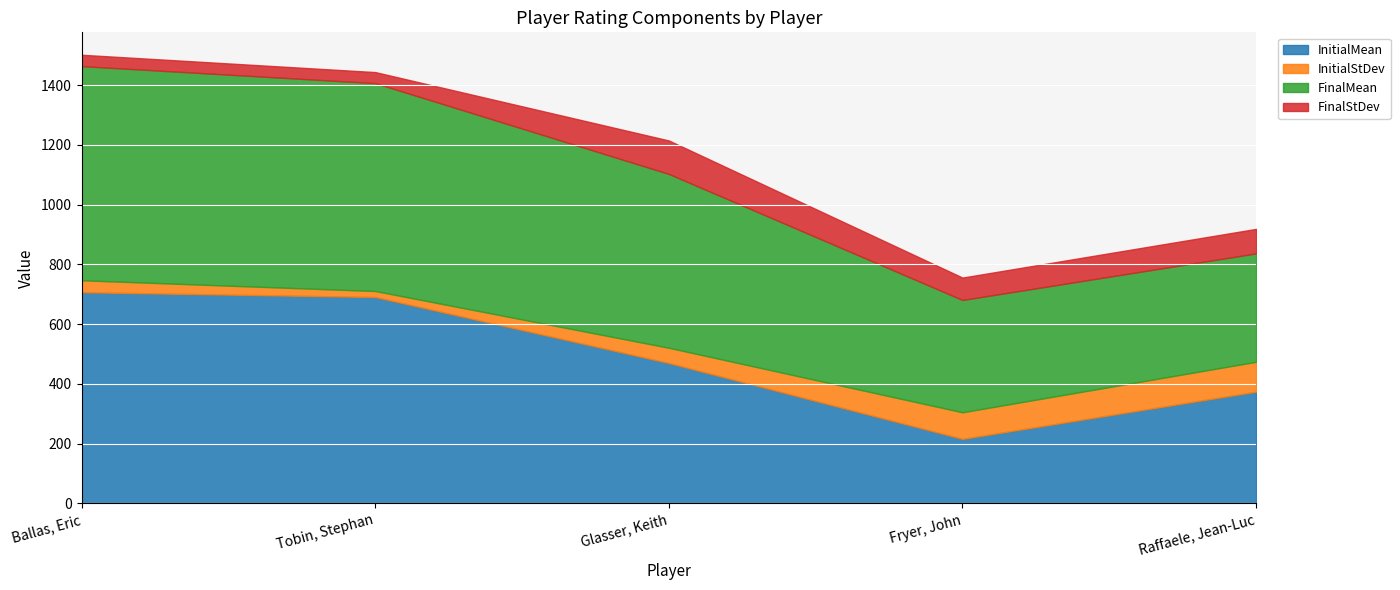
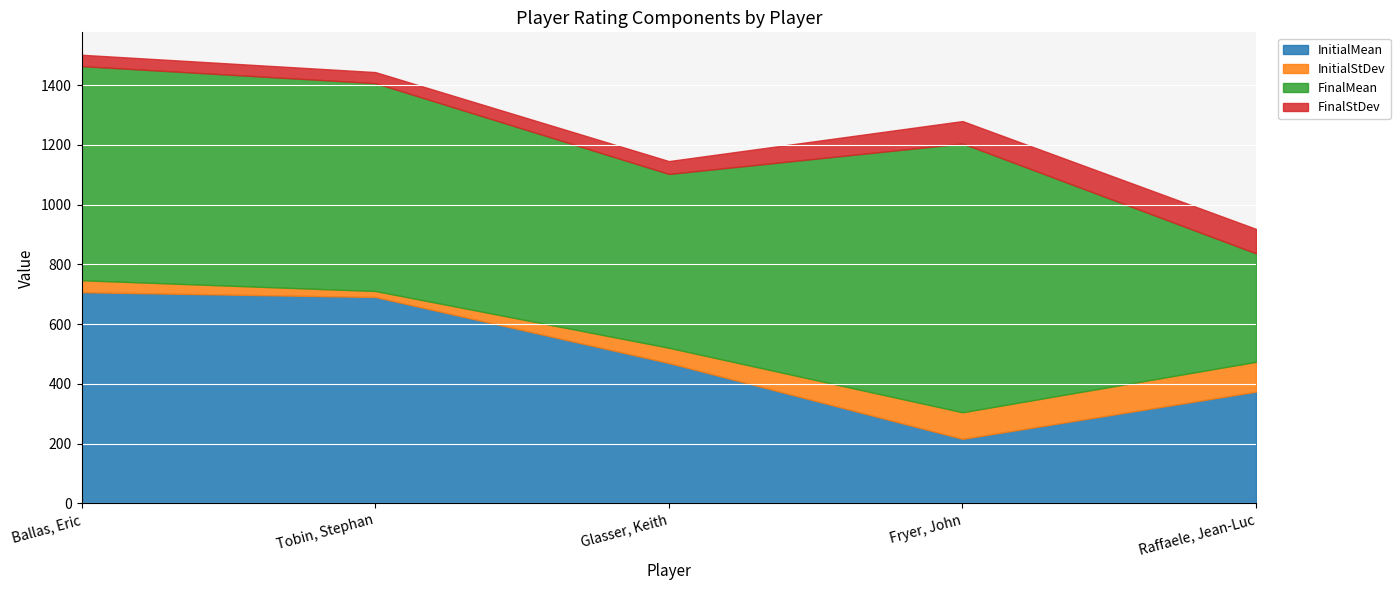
FinalStDev, Glasser, Keith: 110 -> 40
FinalMean, Fryer, John: 380 -> 900
